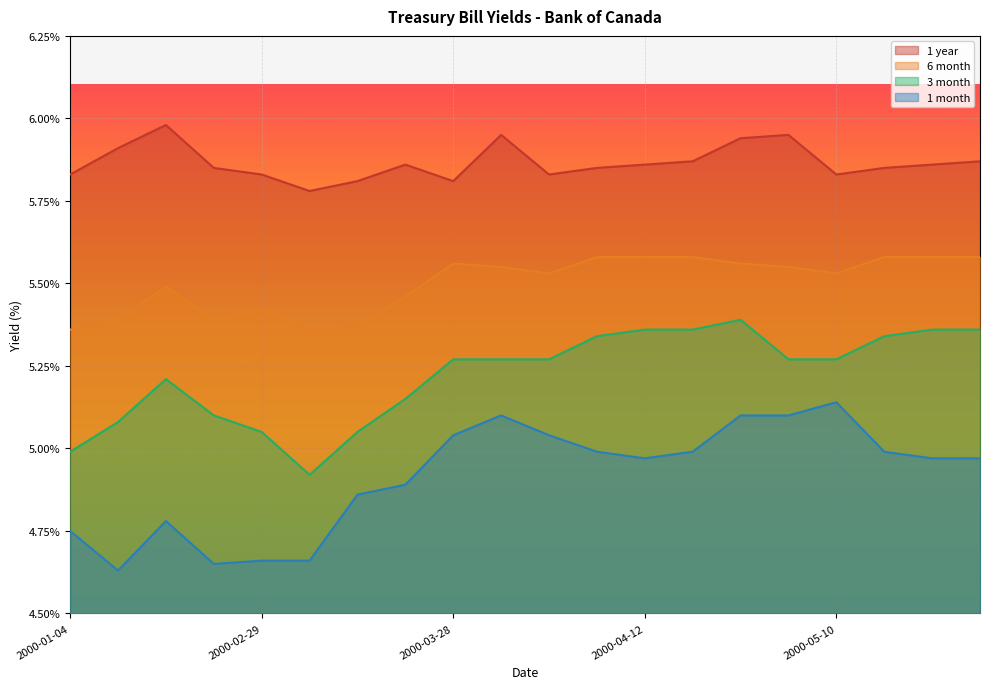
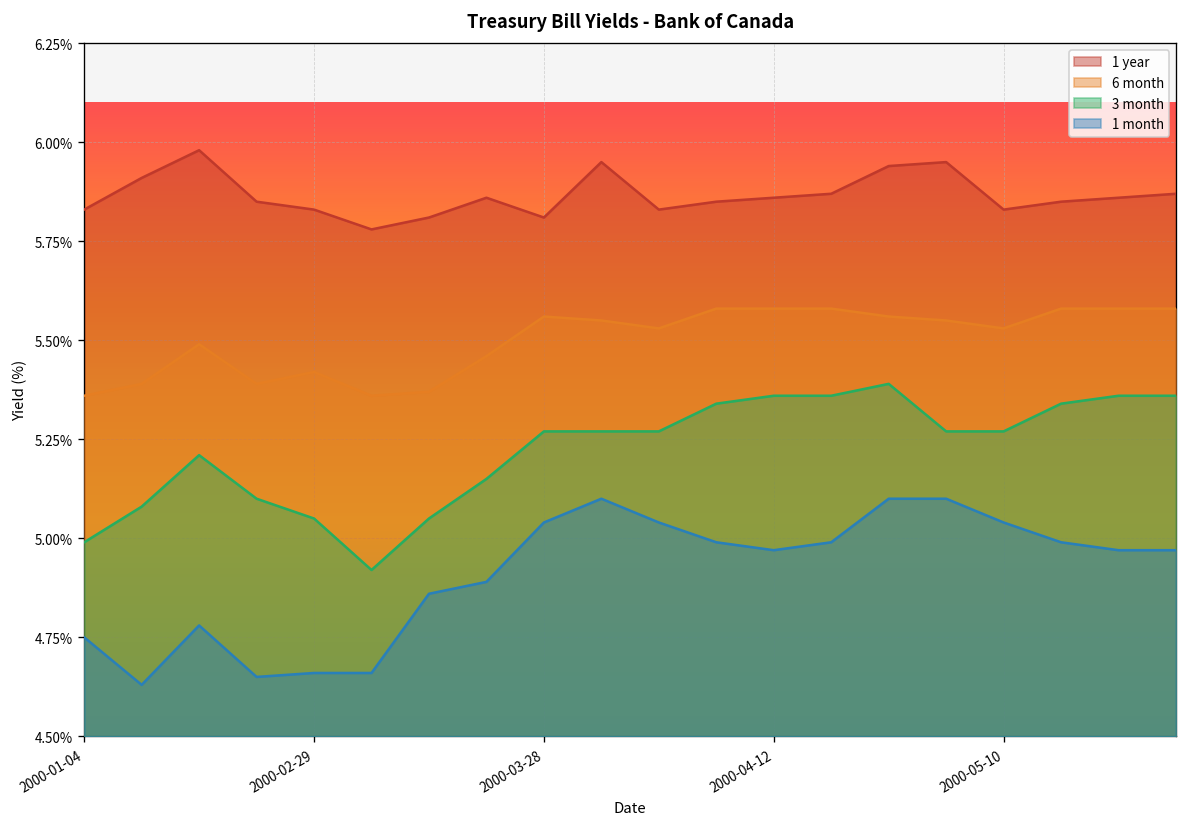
1 month, 2000-05-10: 5.14% -> 5.04%
